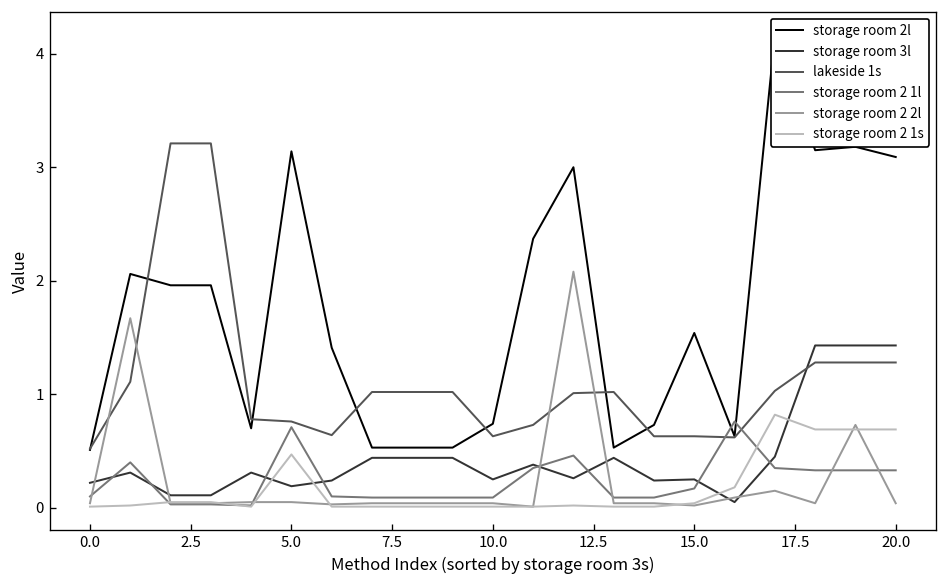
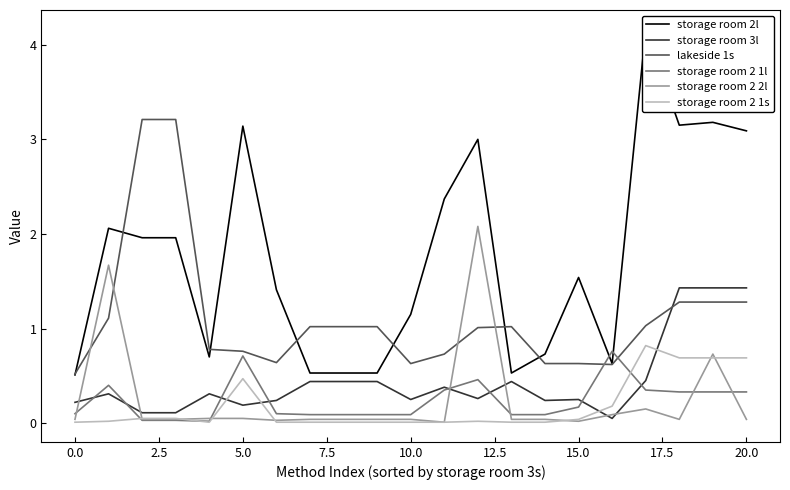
storage room 2l, 10.0: 0.7 -> 1.2
